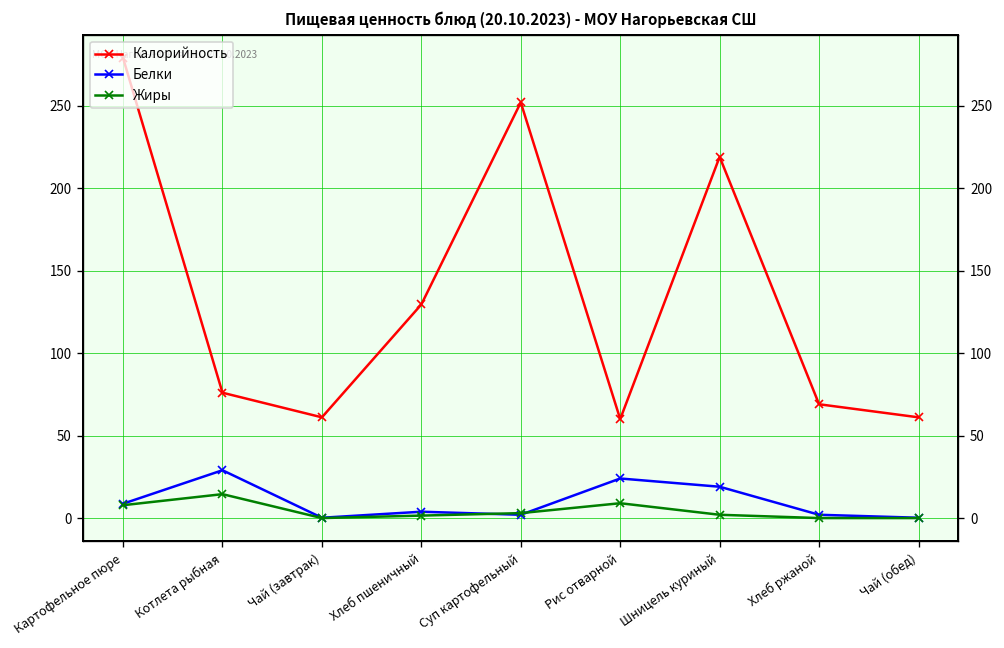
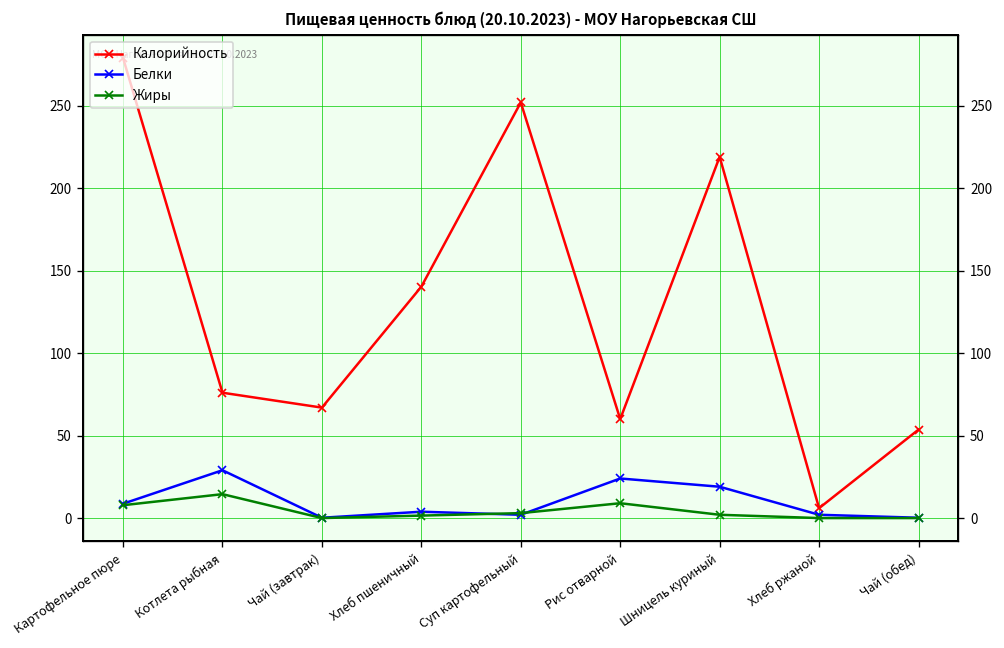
Калорийность, Чай (завтрак): 61 -> 67
Калорийность, Хлеб пшеничный: 130 -> 140
Калорийность, Хлеб ржаной: 69 -> 6
Калорийность, Чай (обед): 61 -> 54
